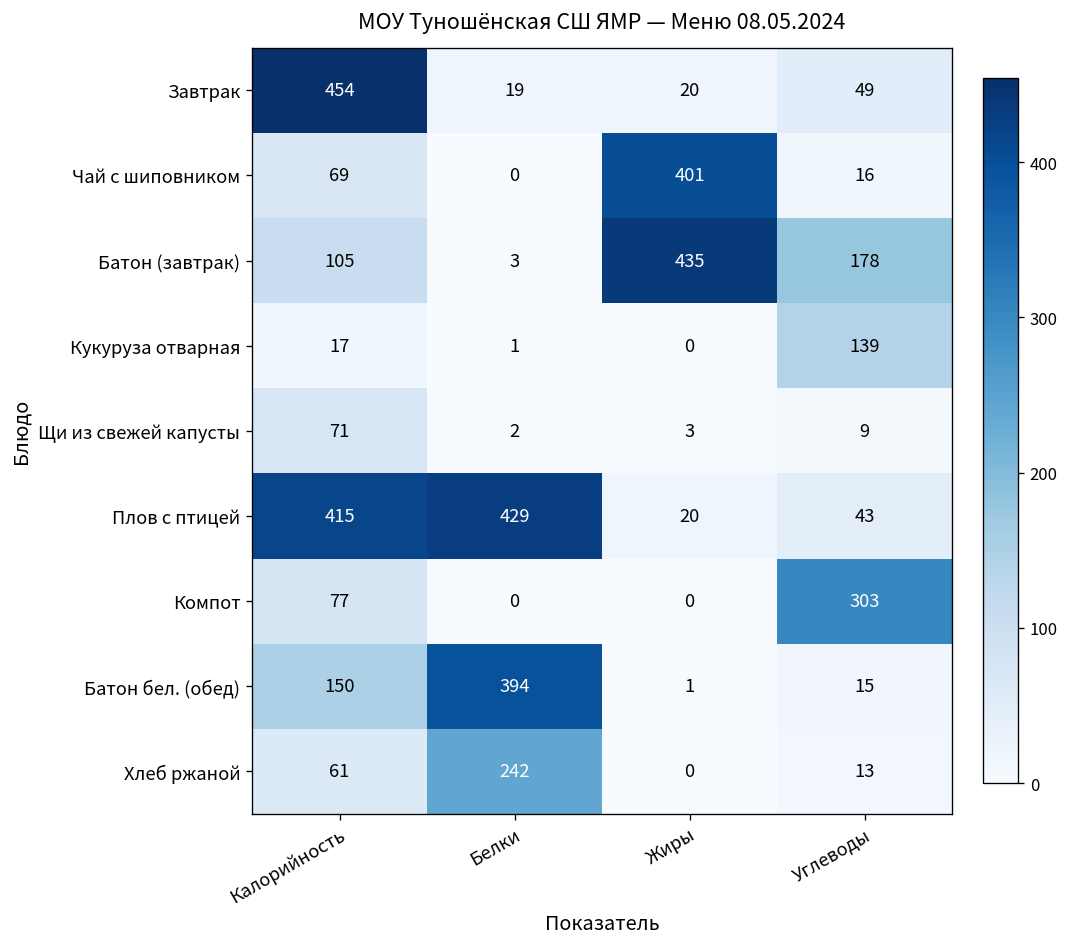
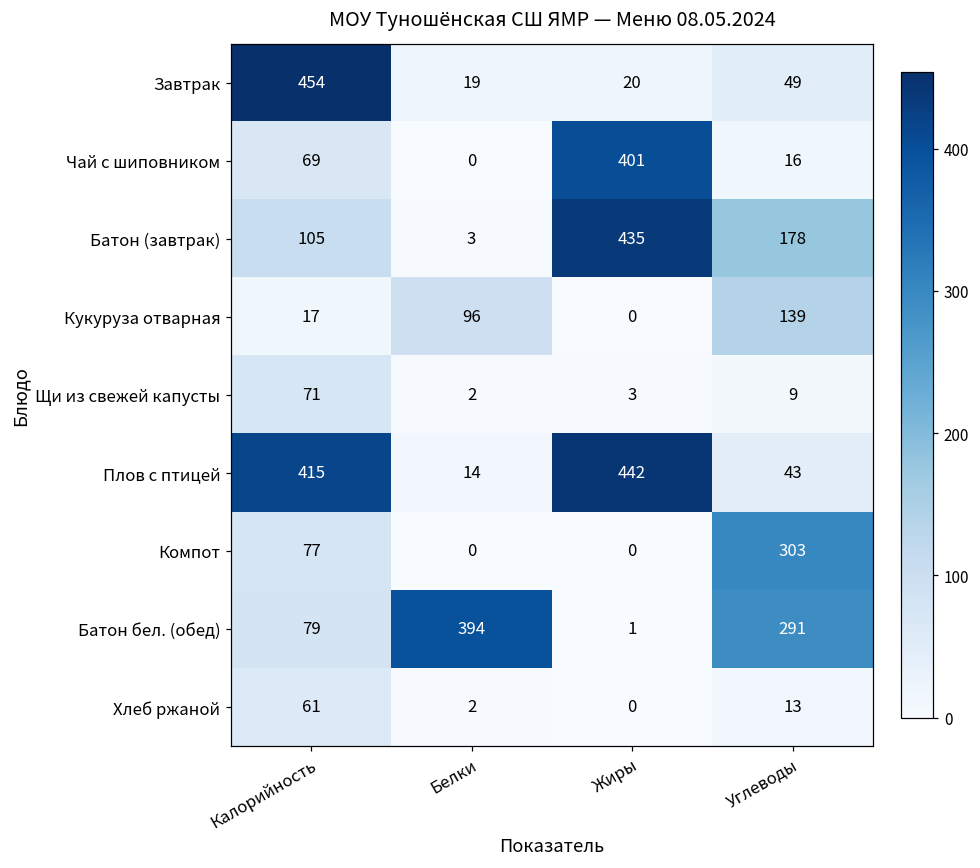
Кукуруза отварная, Белки: 1 -> 96
Плов с птицей, Белки: 429 -> 14
Плов с птицей, Жиры: 20 -> 442
Батон бел. (обед), Калорийность: 150 -> 79
Батон бел. (обед), Углеводы: 15 -> 291
Хлеб ржаной, Белки: 242 -> 2
